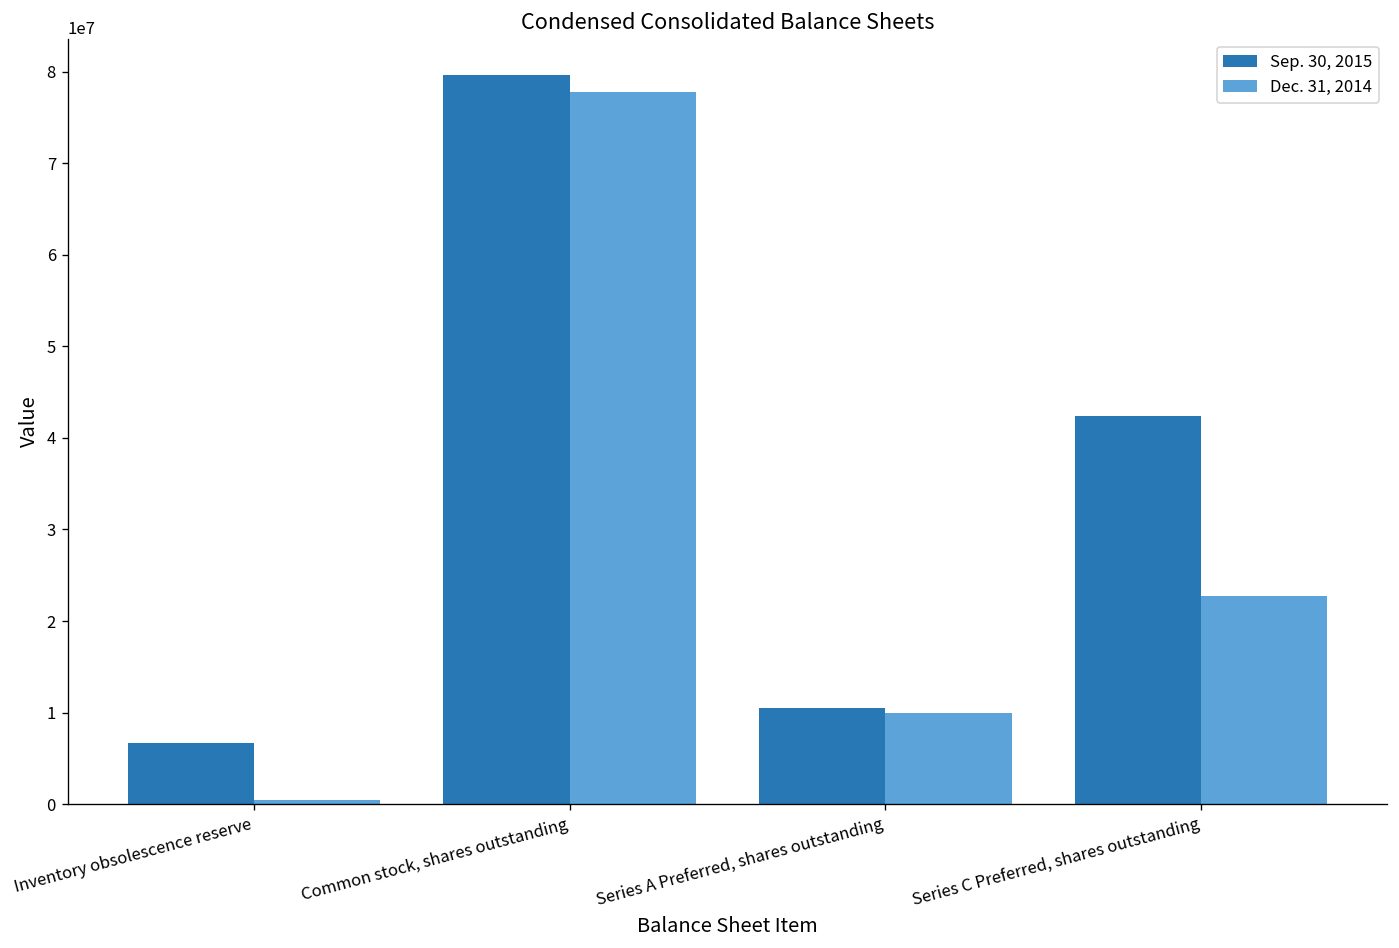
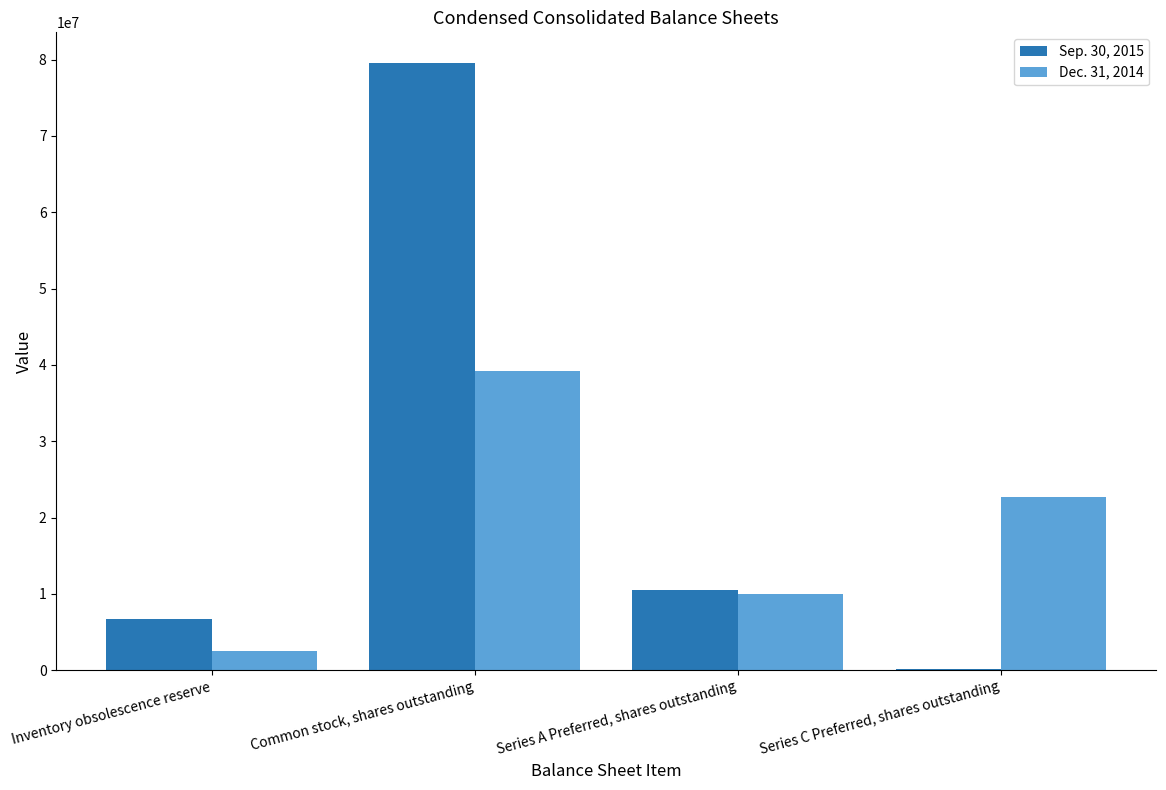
Dec. 31, 2014, Inventory obsolescence reserve: 0 -> 2000000
Dec. 31, 2014, Common stock, shares outstanding: 78000000 -> 39000000
Sep. 30, 2015, Series C Preferred, shares outstanding: 42000000 -> 0
